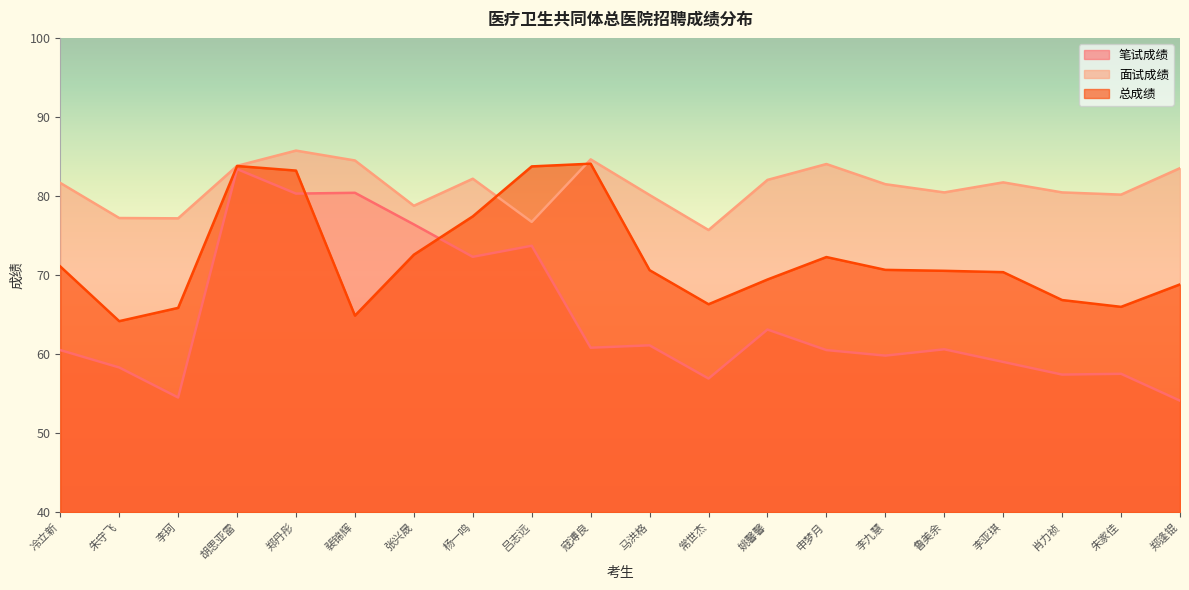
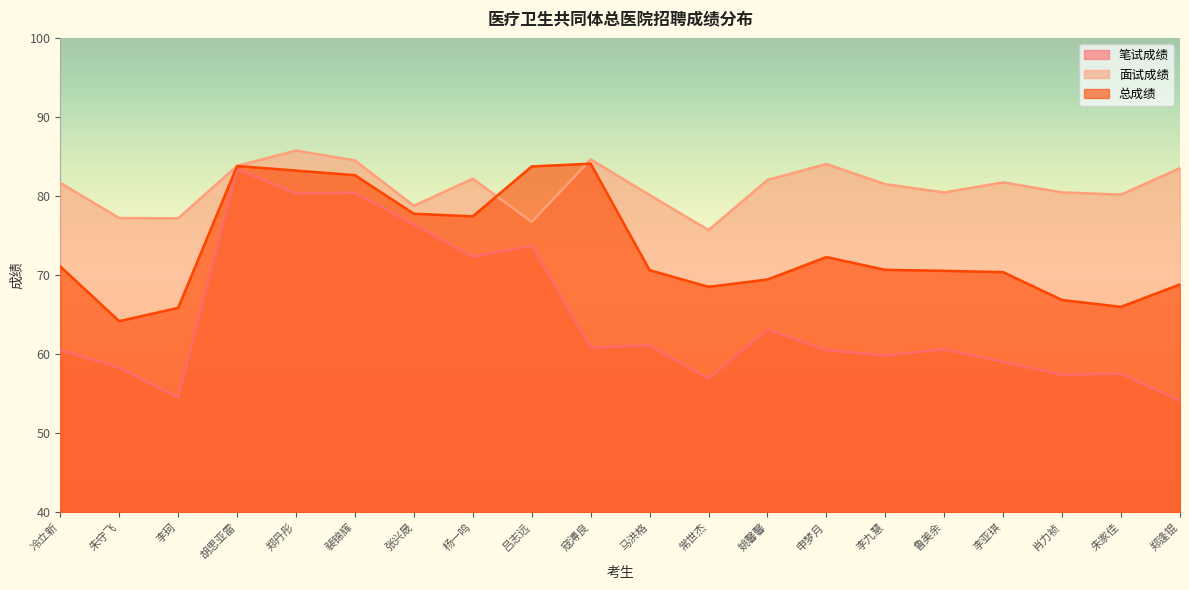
总成绩, 裴锦辉: 65 -> 83
总成绩, 张兴晟: 73 -> 78
总成绩, 常世杰: 66 -> 69
